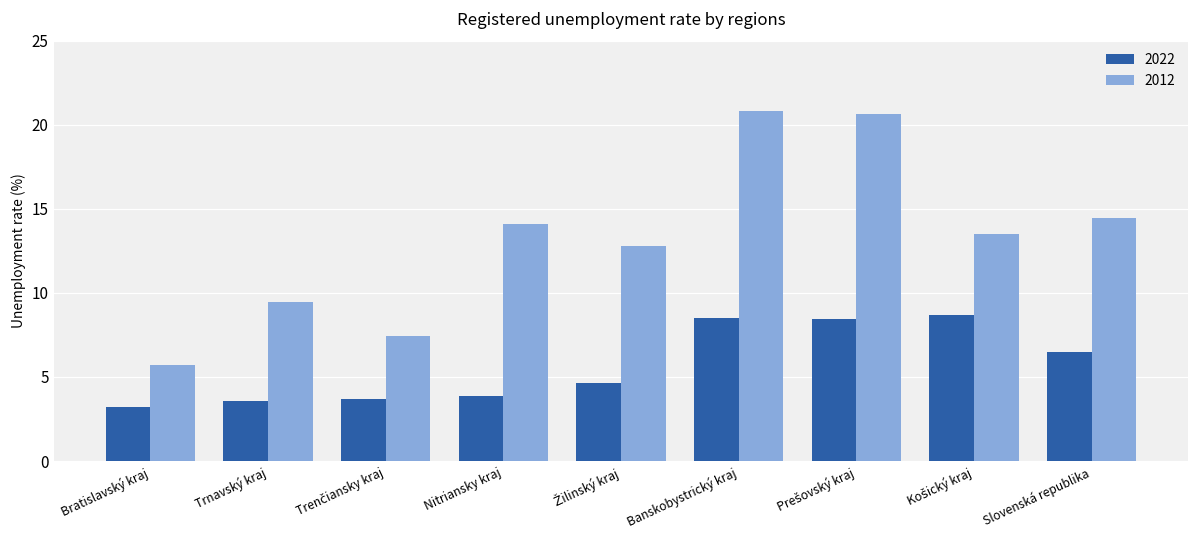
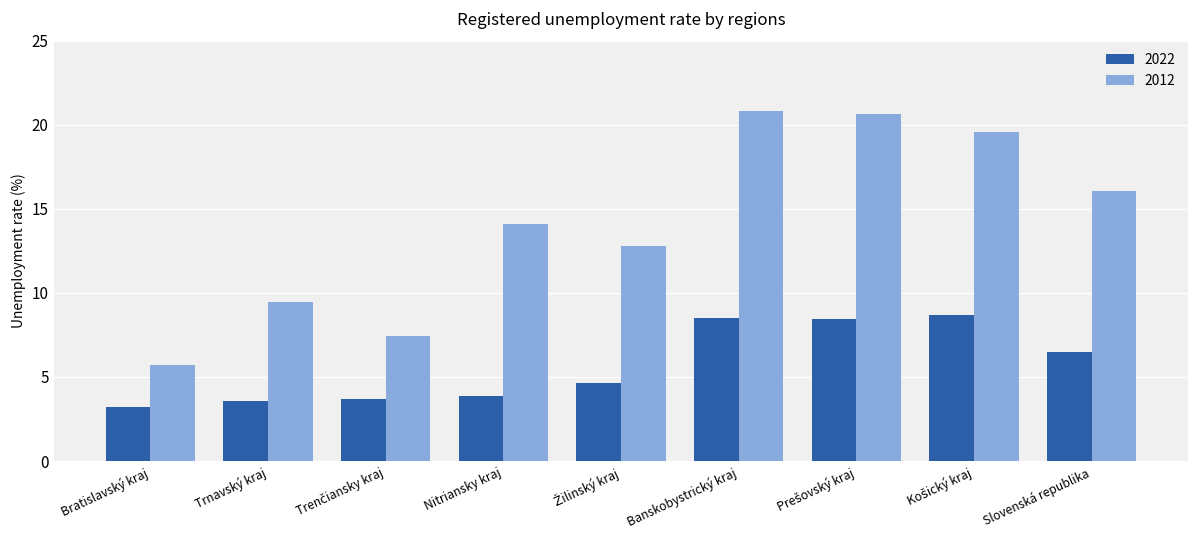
2012, Košický kraj: 13.5 -> 19.6
2012, Slovenská republika: 14.4 -> 16.1
